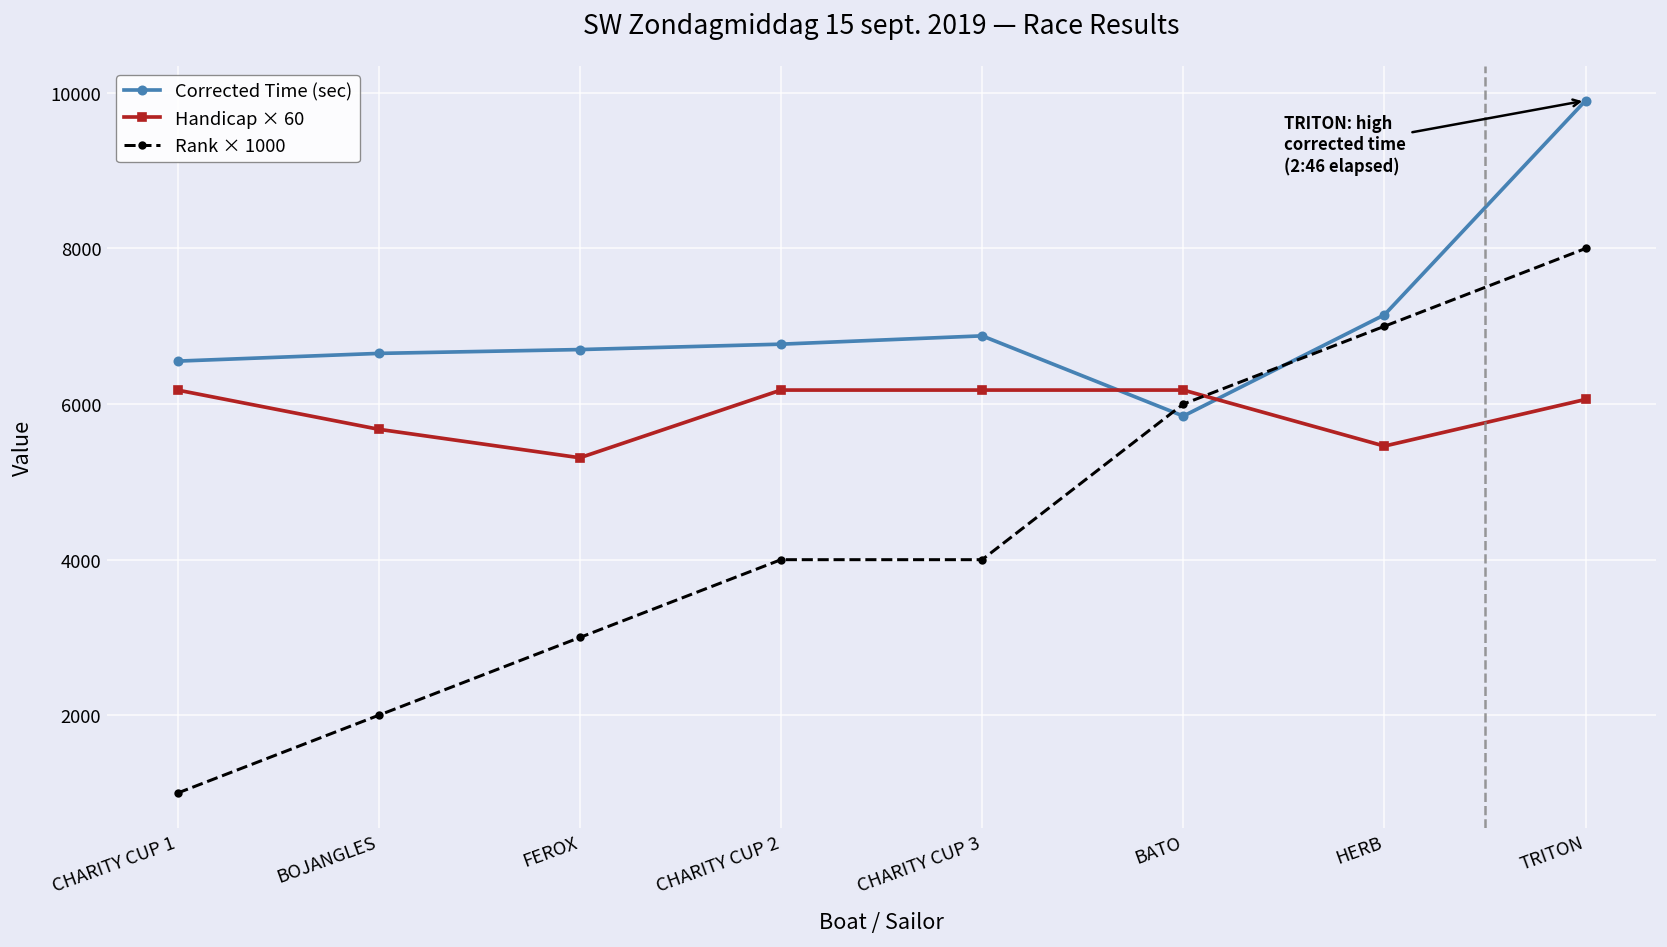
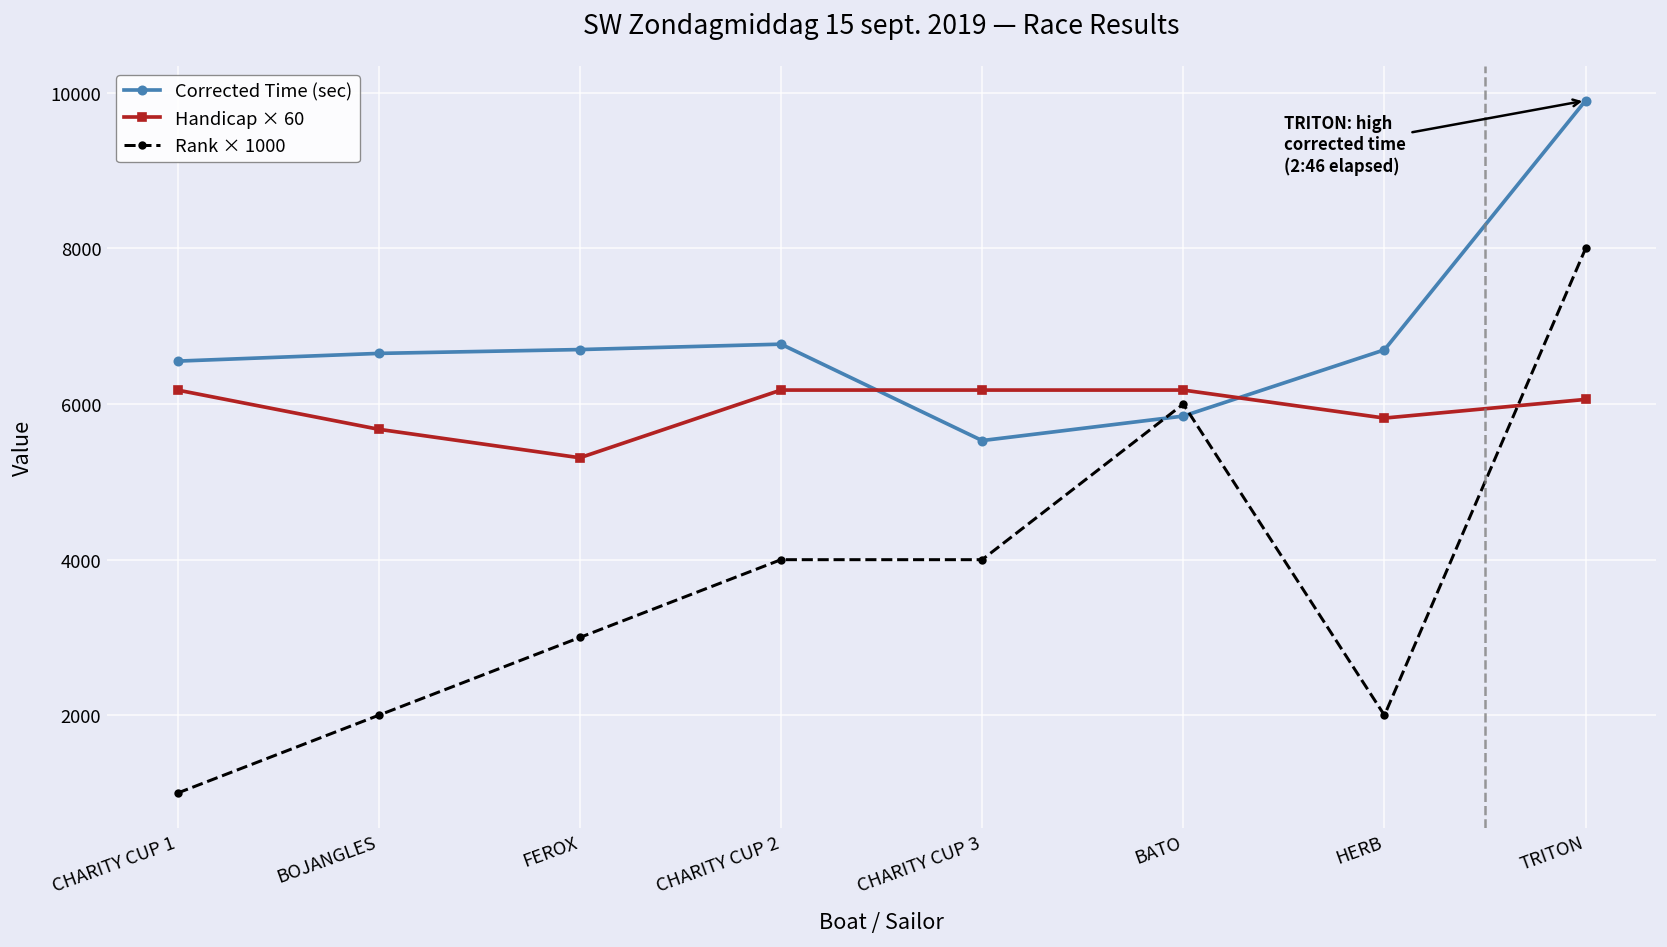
Corrected Time (sec), CHARITY CUP 3: 6900 -> 5500
Corrected Time (sec), HERB: 7100 -> 6700
Handicap × 60, HERB: 5500 -> 5800
Rank × 1000, HERB: 7000 -> 2000
